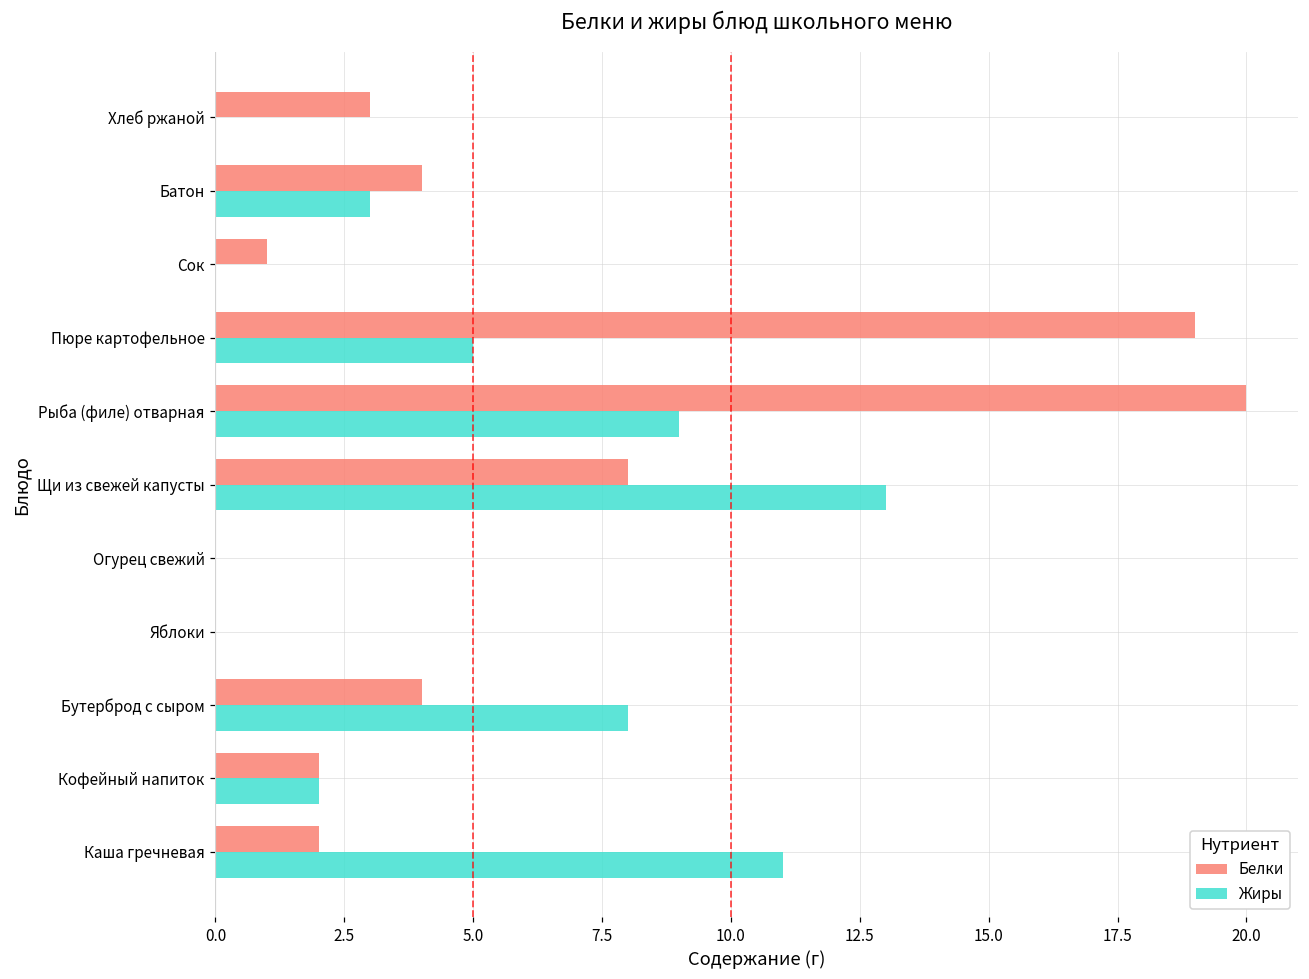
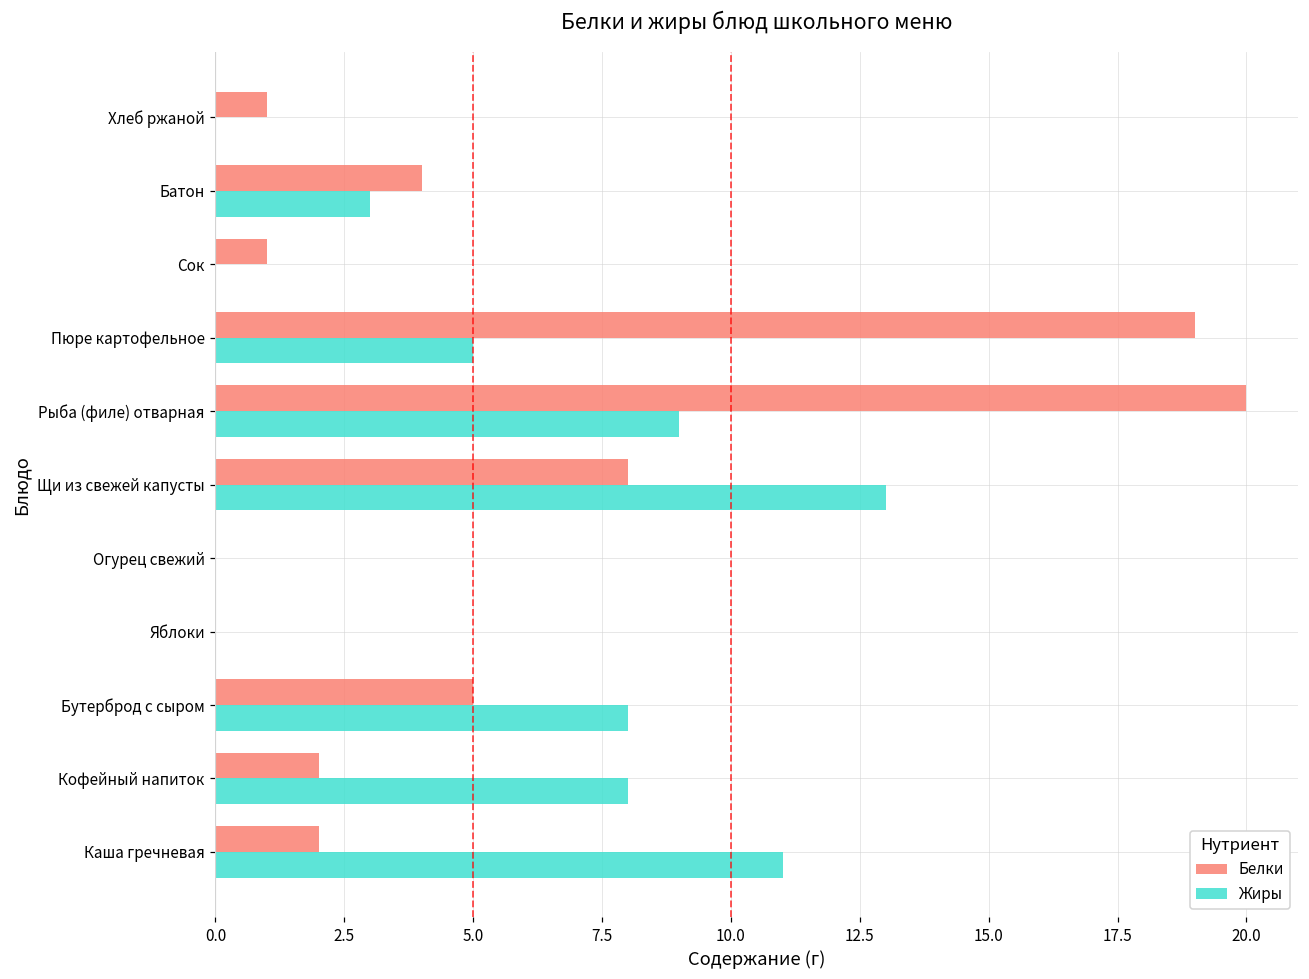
Белки, Хлеб ржаной: 3 -> 1
Белки, Бутерброд с сыром: 4 -> 5
Жиры, Кофейный напиток: 2 -> 8
